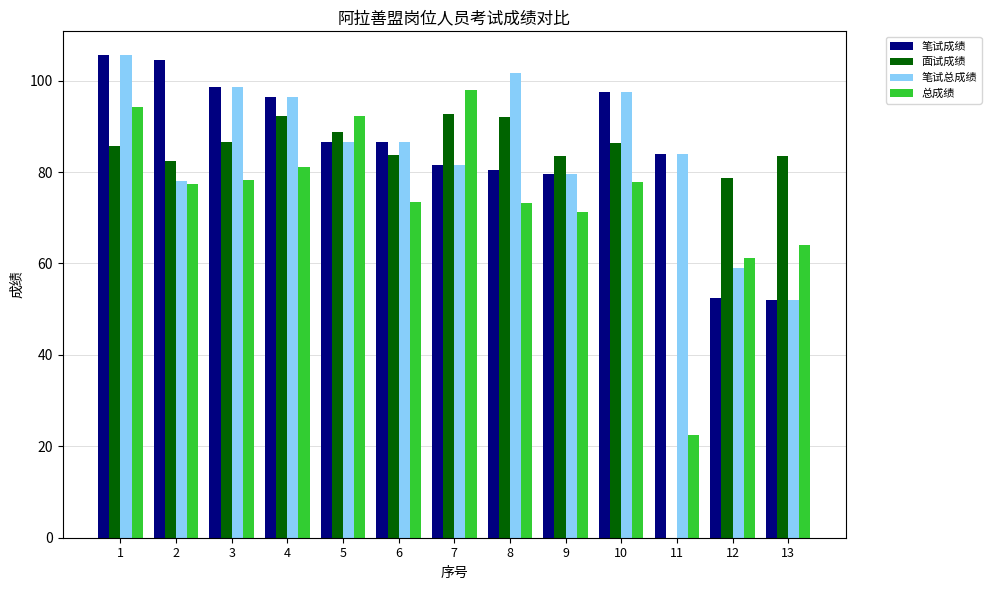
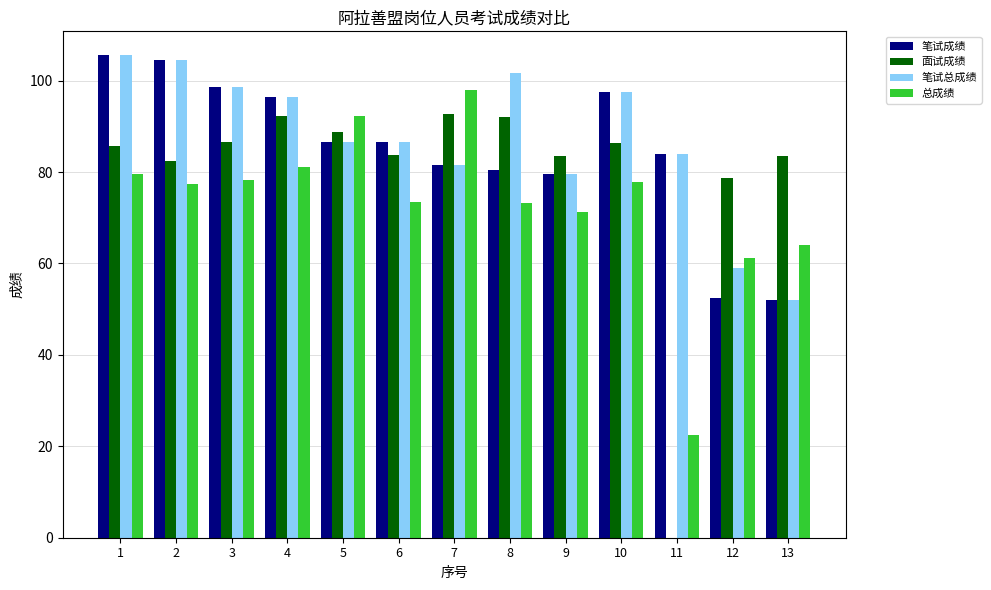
总成绩, 1: 94 -> 80
笔试总成绩, 2: 78 -> 105
